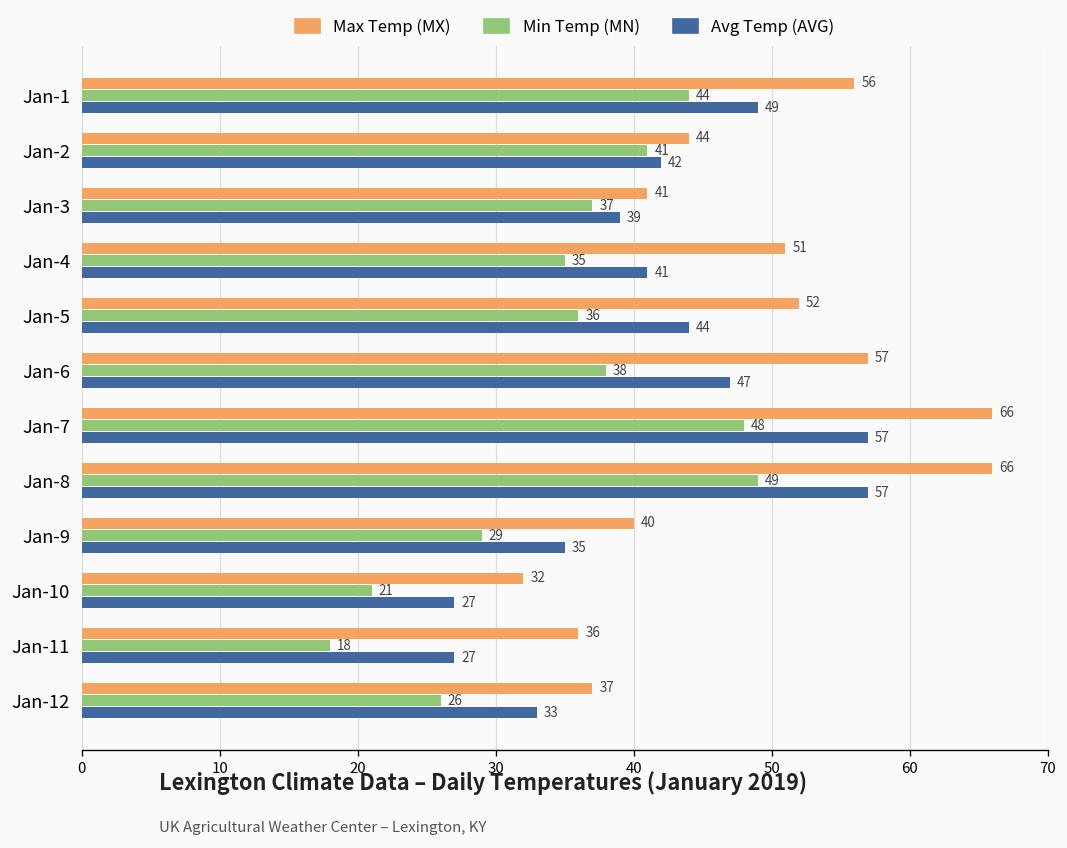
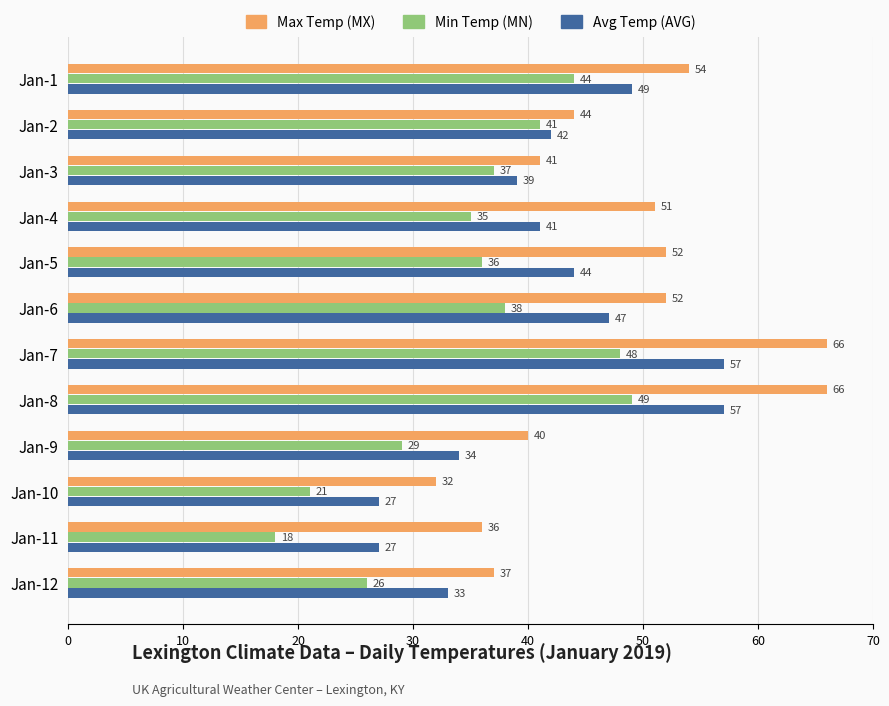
Max Temp (MX), Jan-1: 56 -> 54
Max Temp (MX), Jan-6: 57 -> 52
Avg Temp (AVG), Jan-9: 35 -> 34
